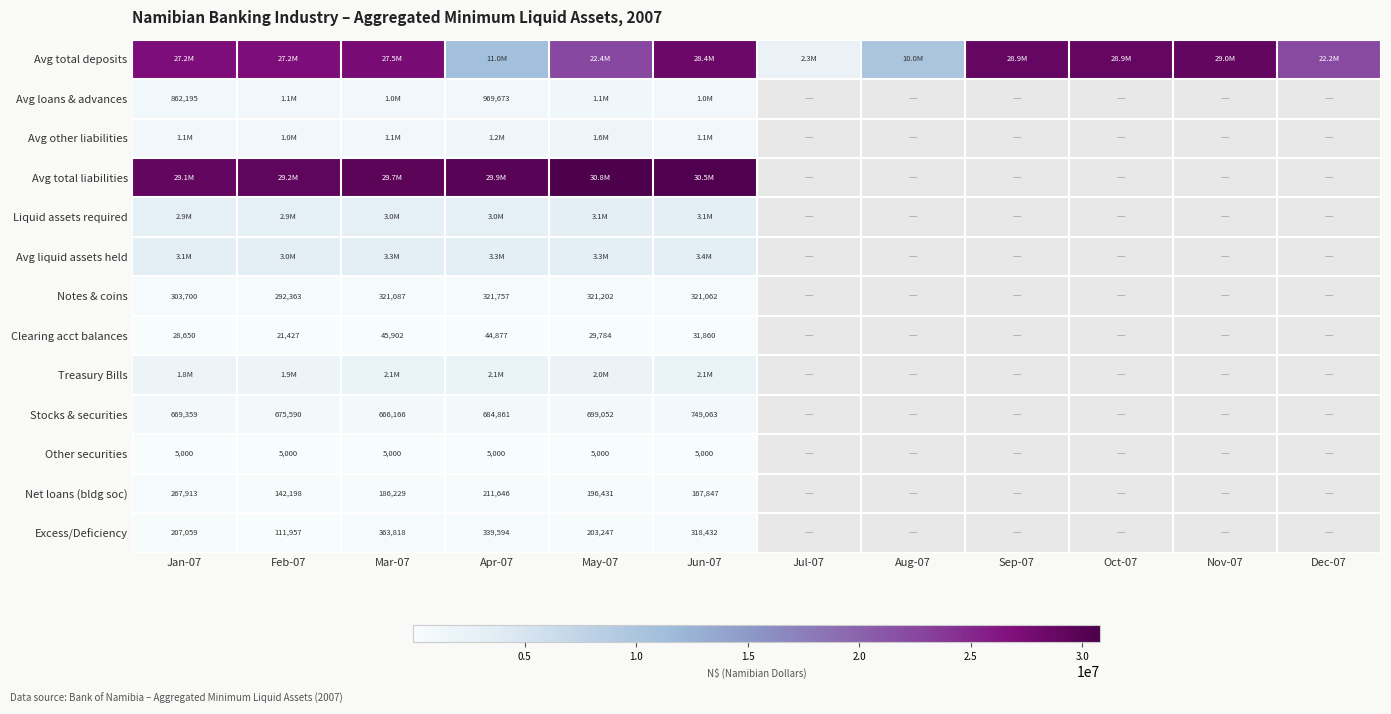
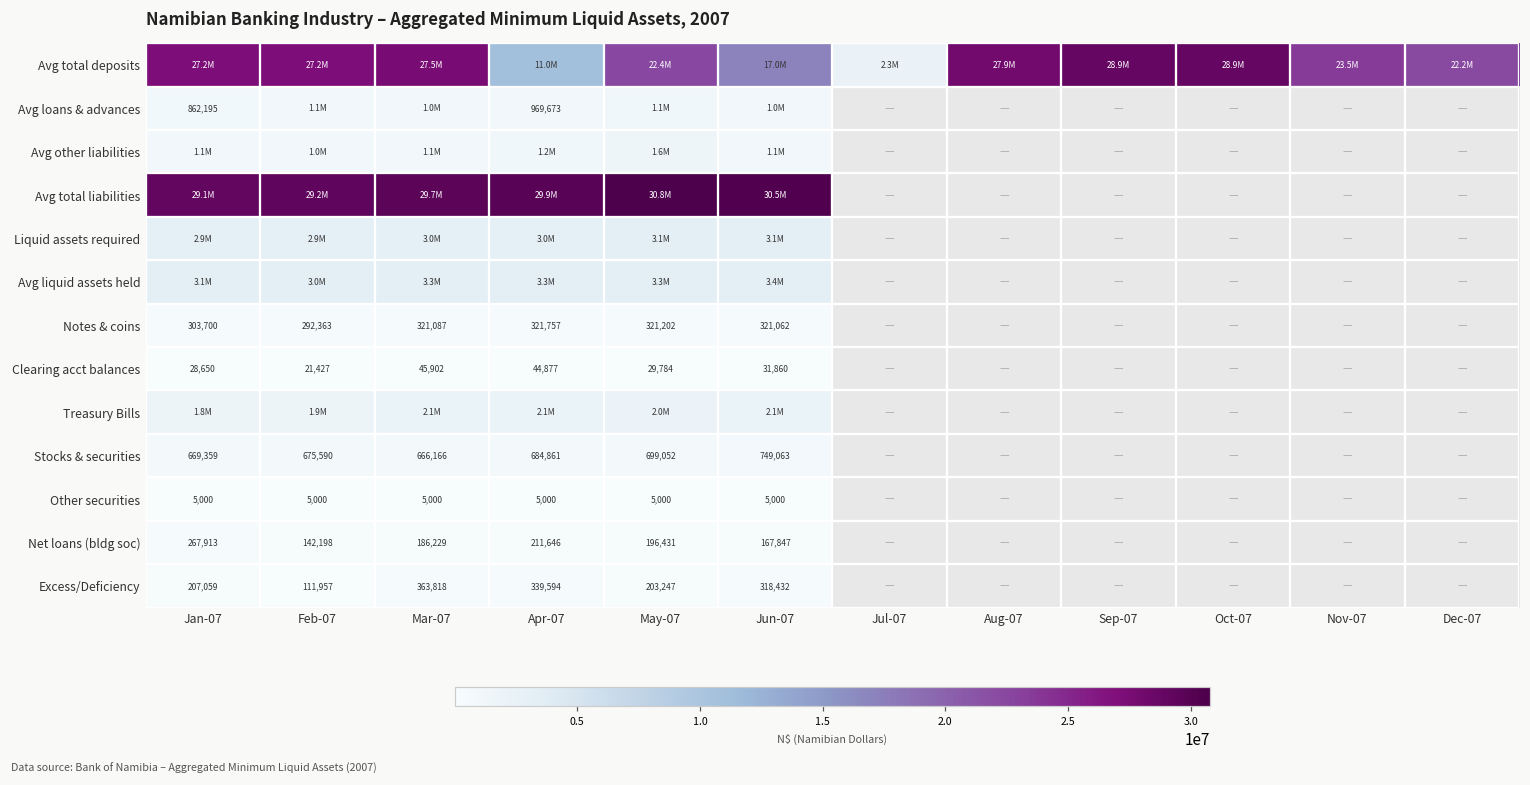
Avg total deposits, Jun-07: 28.4M -> 17.0M
Avg total deposits, Aug-07: 10.0M -> 27.9M
Avg total deposits, Nov-07: 29.0M -> 23.5M
